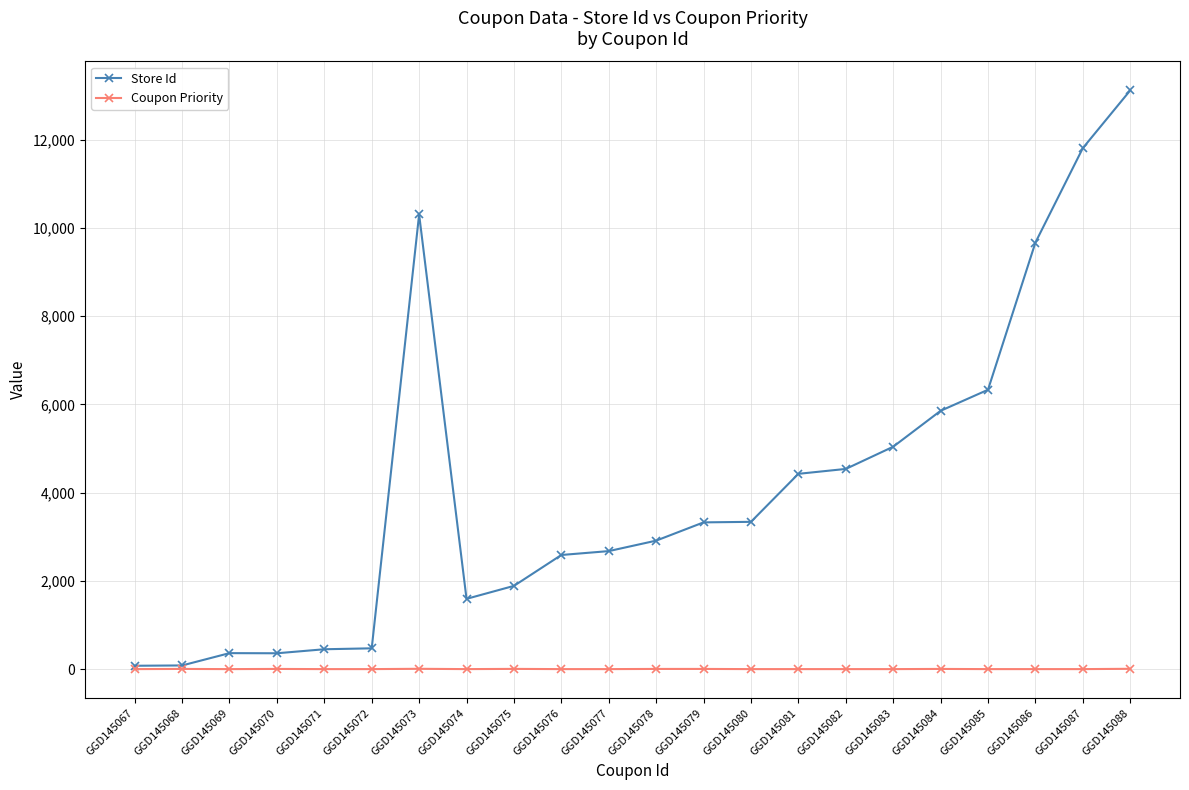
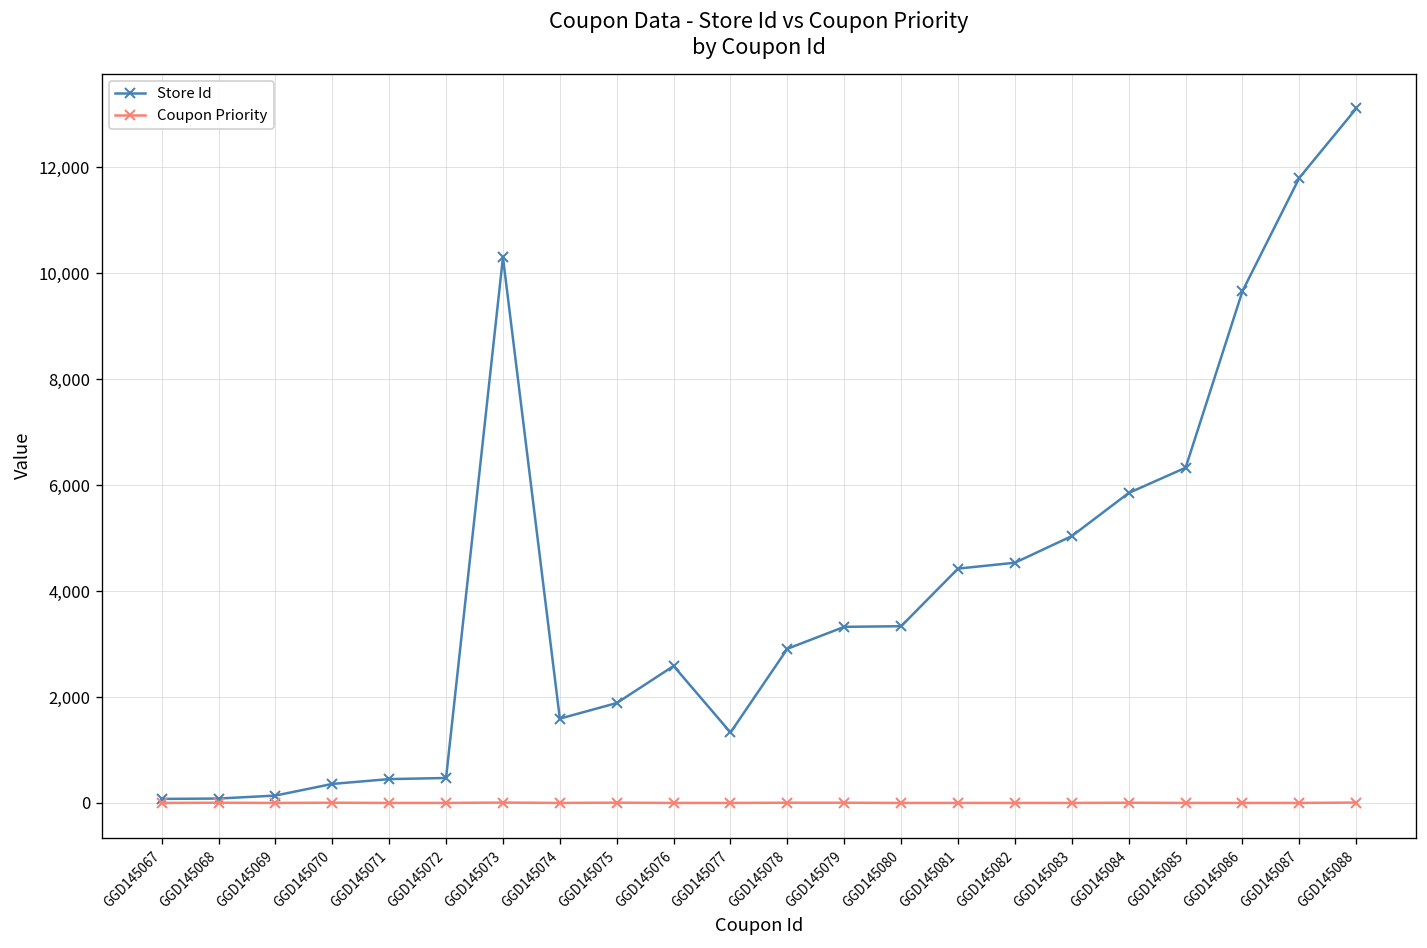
Store Id, GGD145069: 400 -> 100
Store Id, GGD145077: 2,700 -> 1,300
